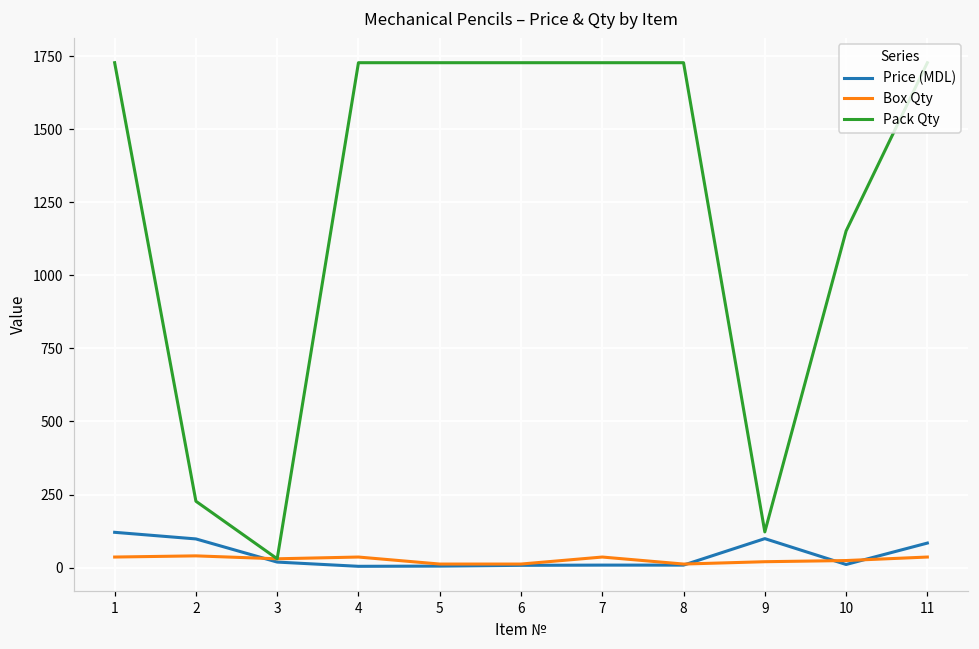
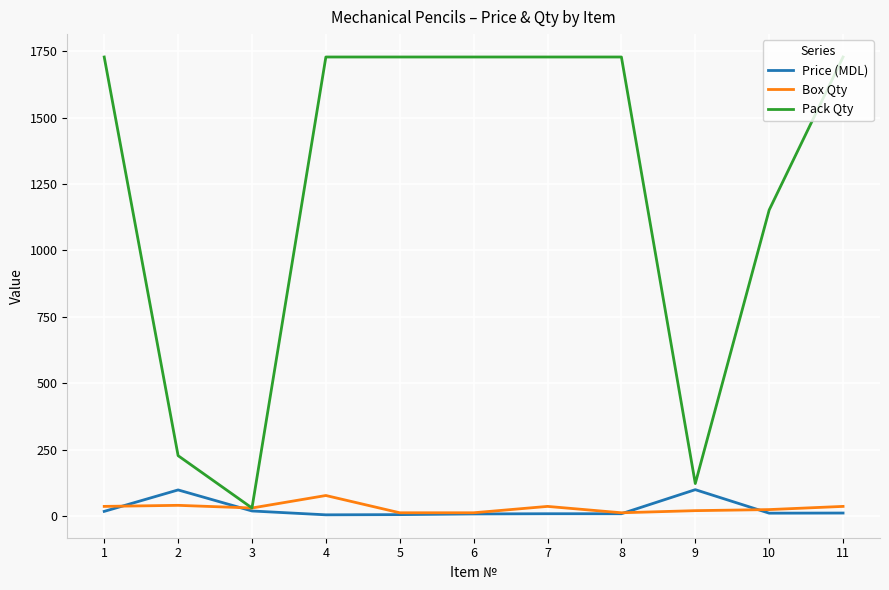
Price (MDL), 1: 120 -> 20
Box Qty, 4: 40 -> 80
Price (MDL), 11: 80 -> 10
